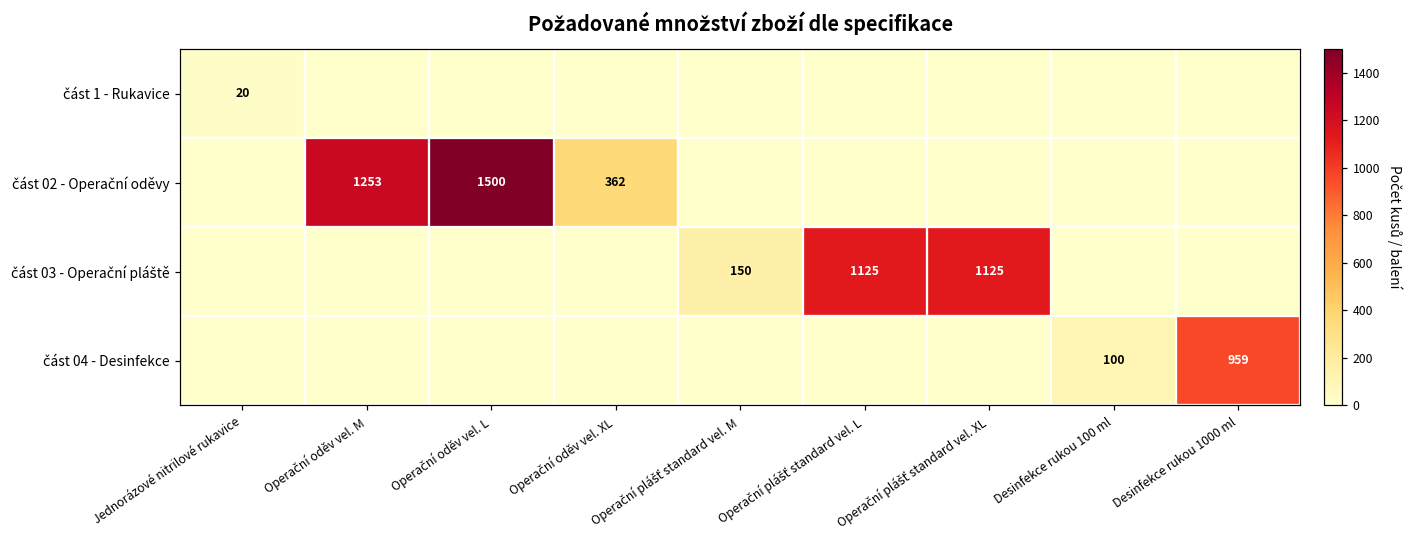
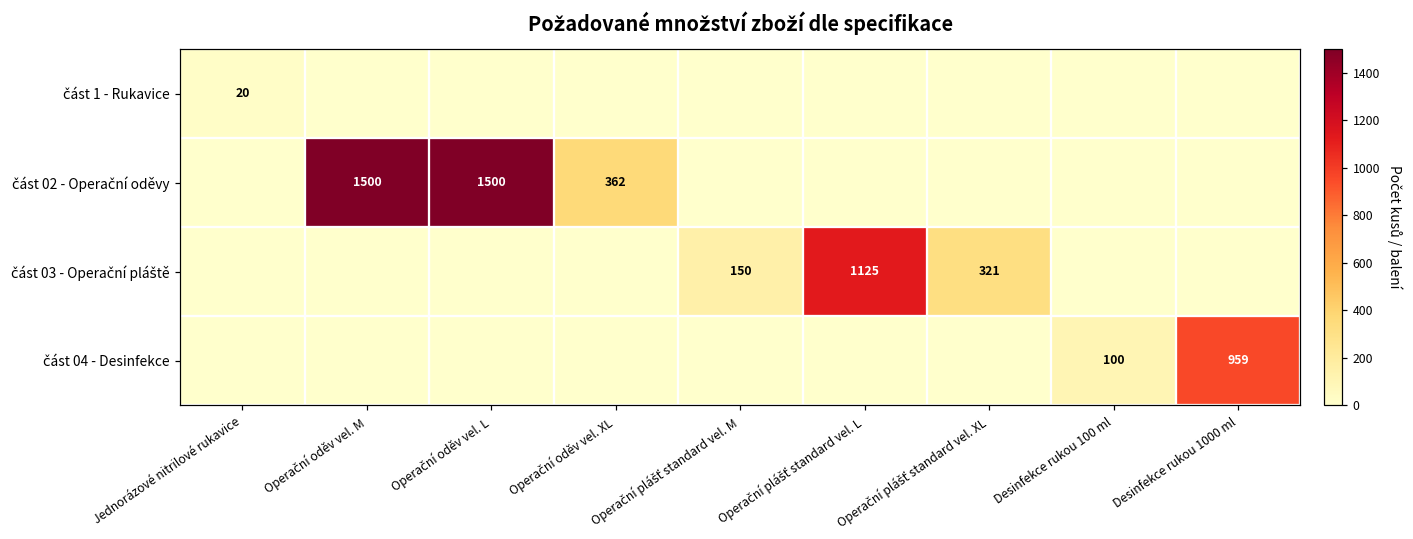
část 02 - Operační oděvy, Operační oděv vel. M: 1253 -> 1500
část 03 - Operační pláště, Operační plášť standard vel. XL: 1125 -> 321
